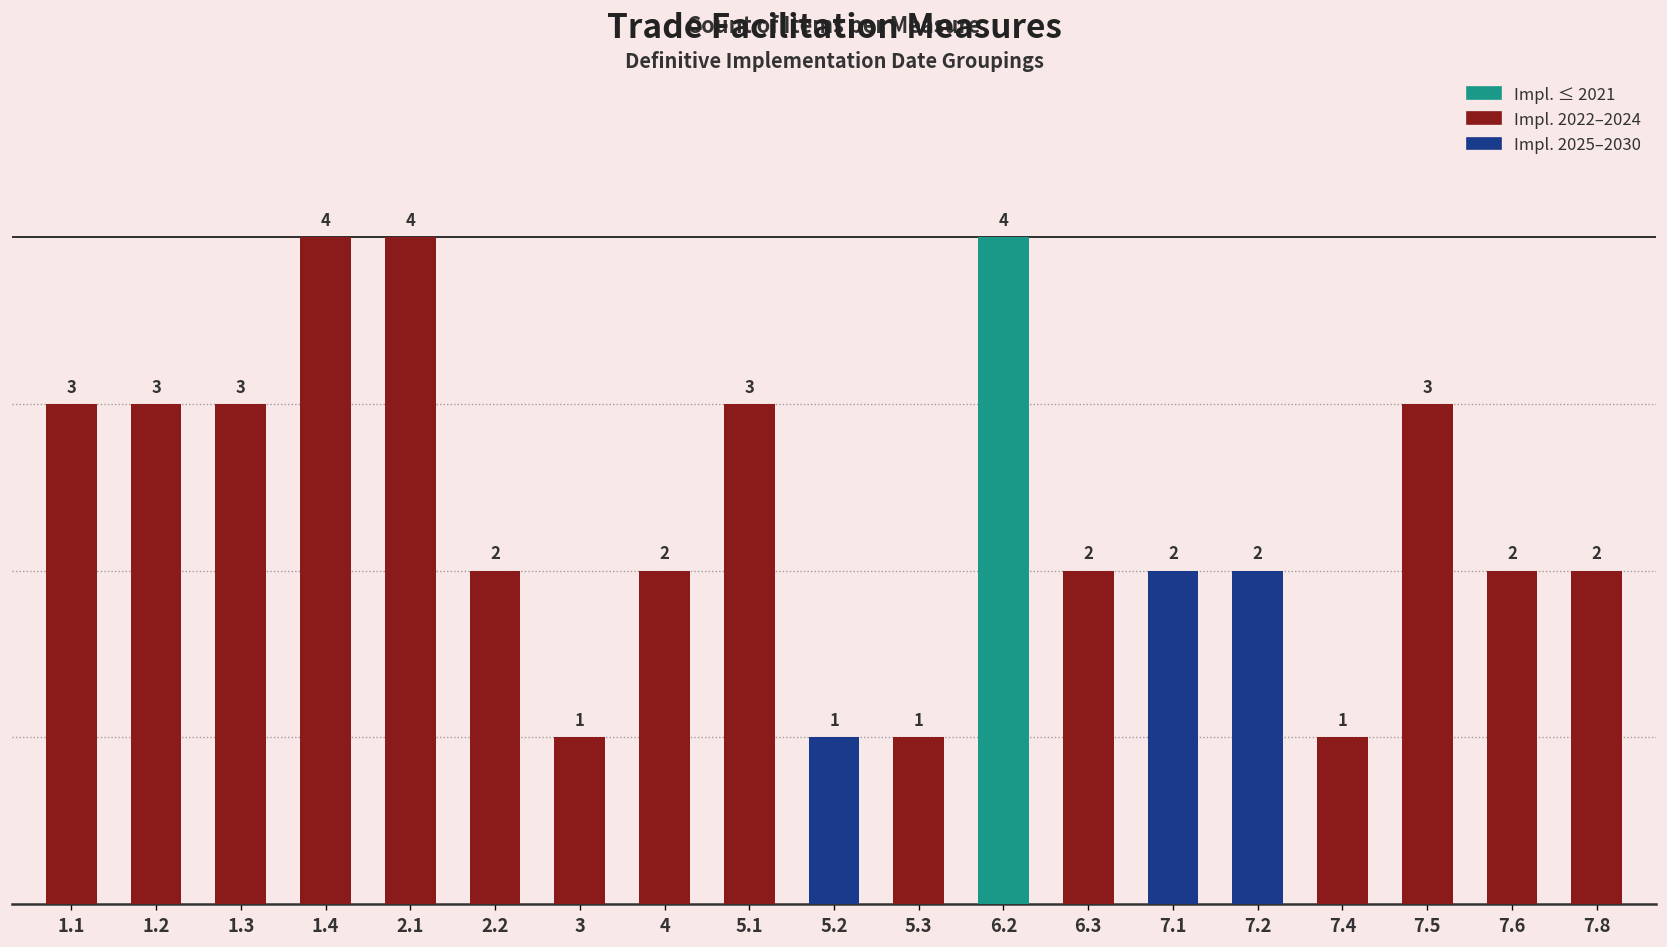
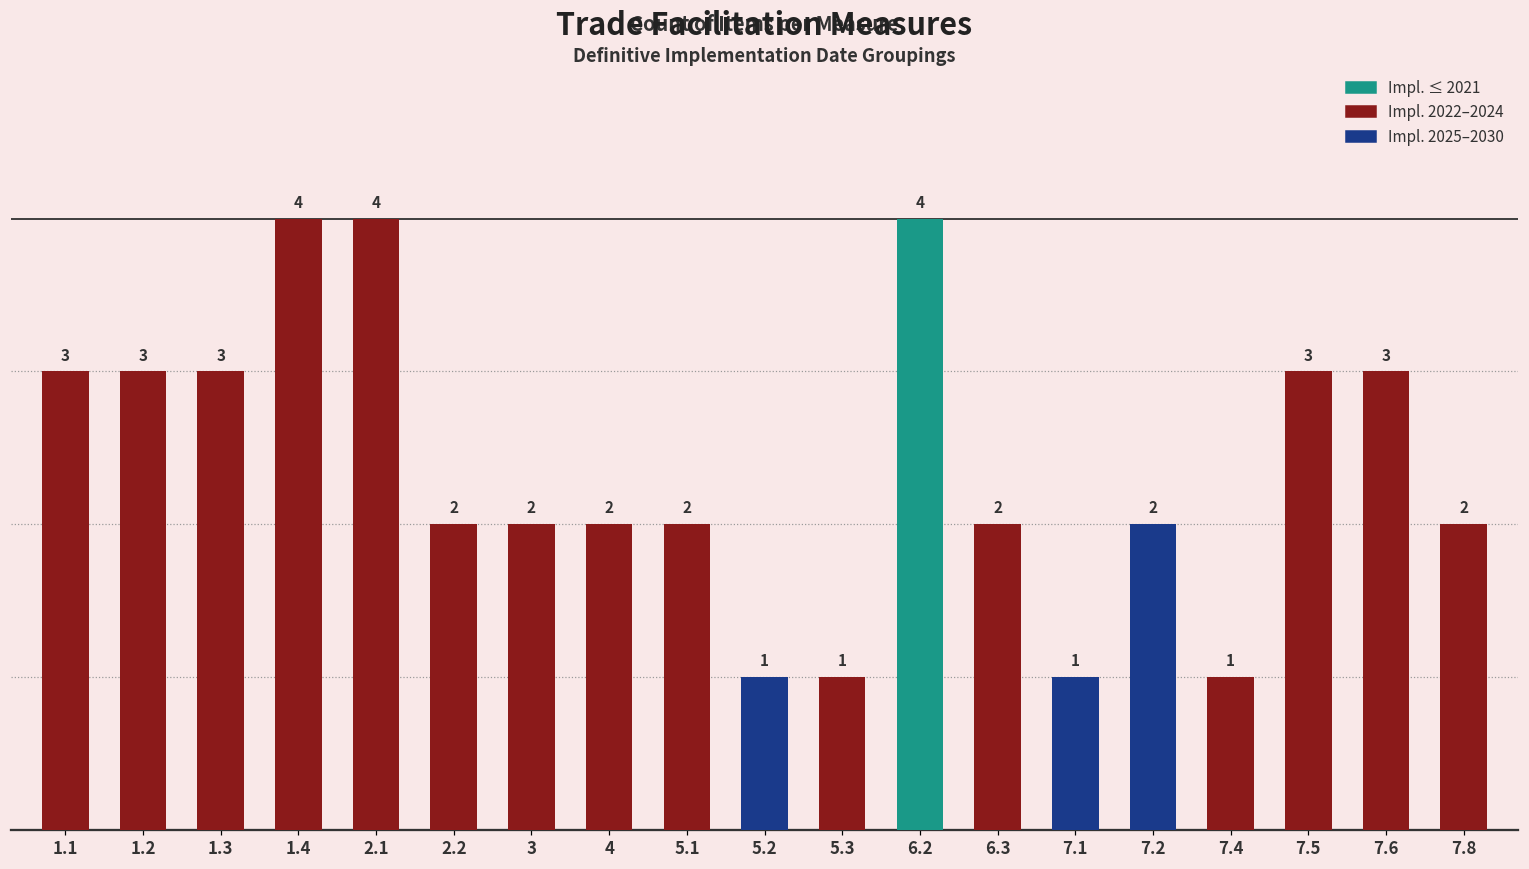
3: 1 -> 2
5.1: 3 -> 2
7.1: 2 -> 1
7.6: 2 -> 3
